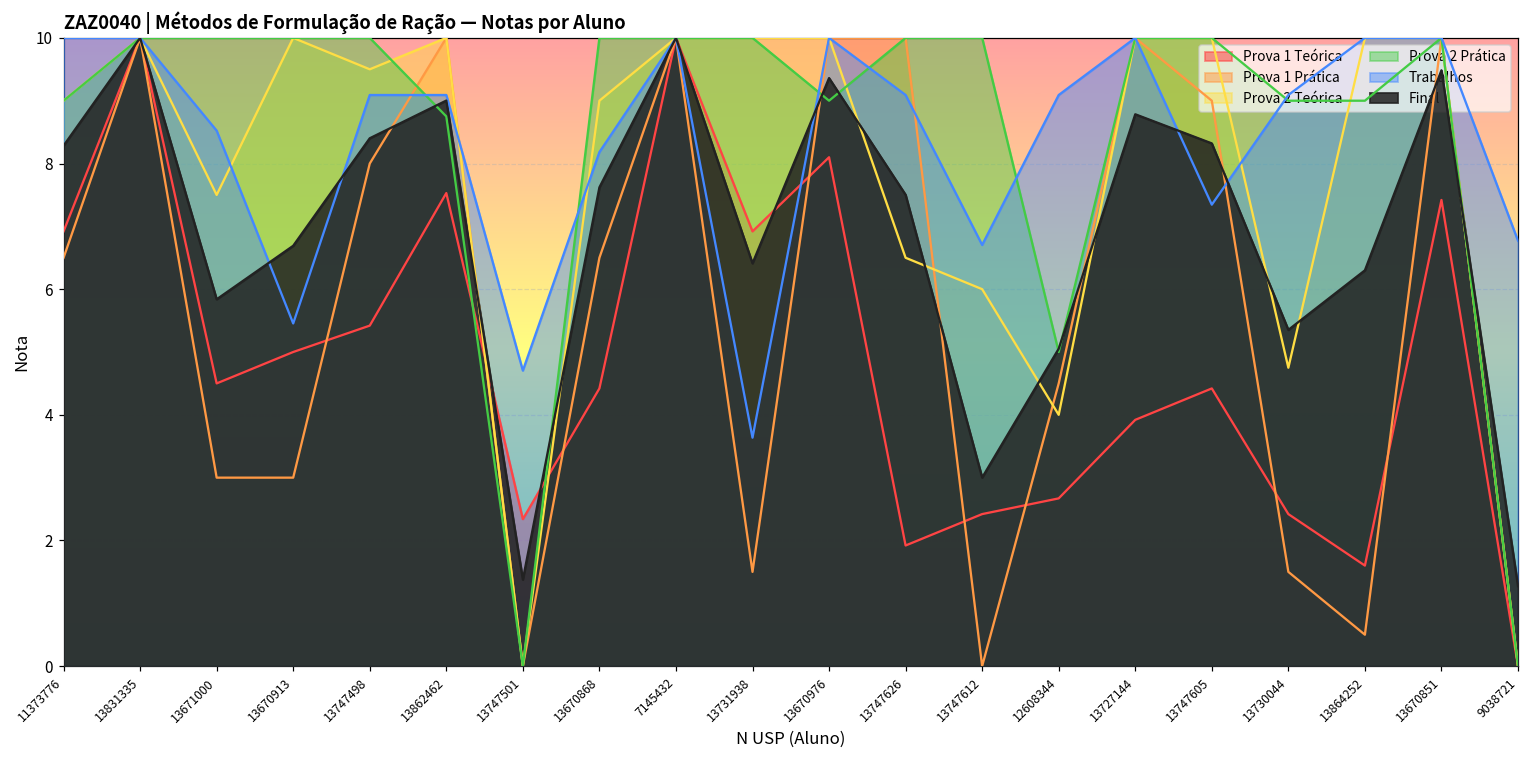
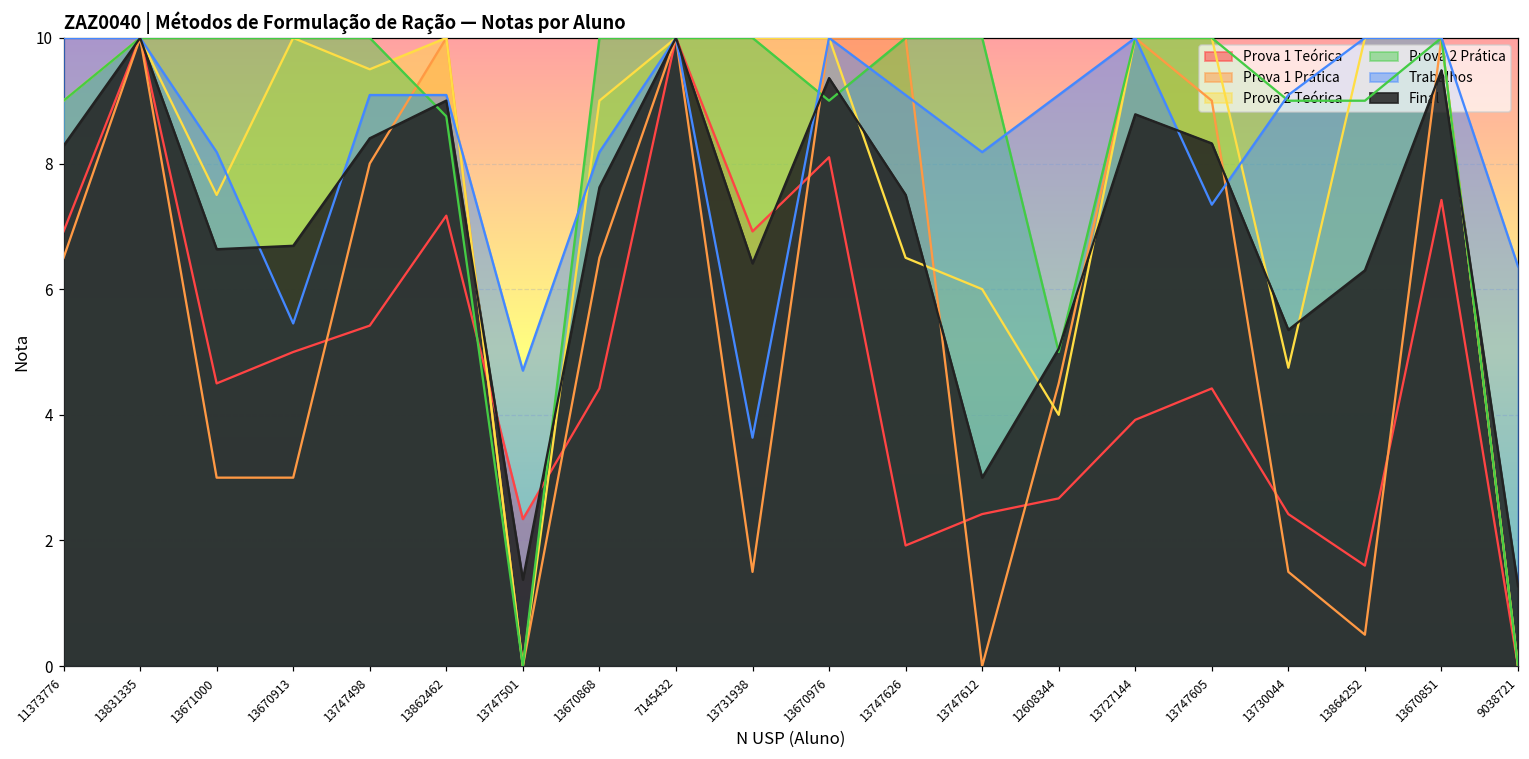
Trabalhos, 13671000: 8.5 -> 8.2
Final, 13671000: 5.8 -> 6.6
Prova 1 Teórica, 13862462: 7.5 -> 7.2
Trabalhos, 13747612: 6.7 -> 8.2
Trabalhos, 9038721: 6.8 -> 6.4
